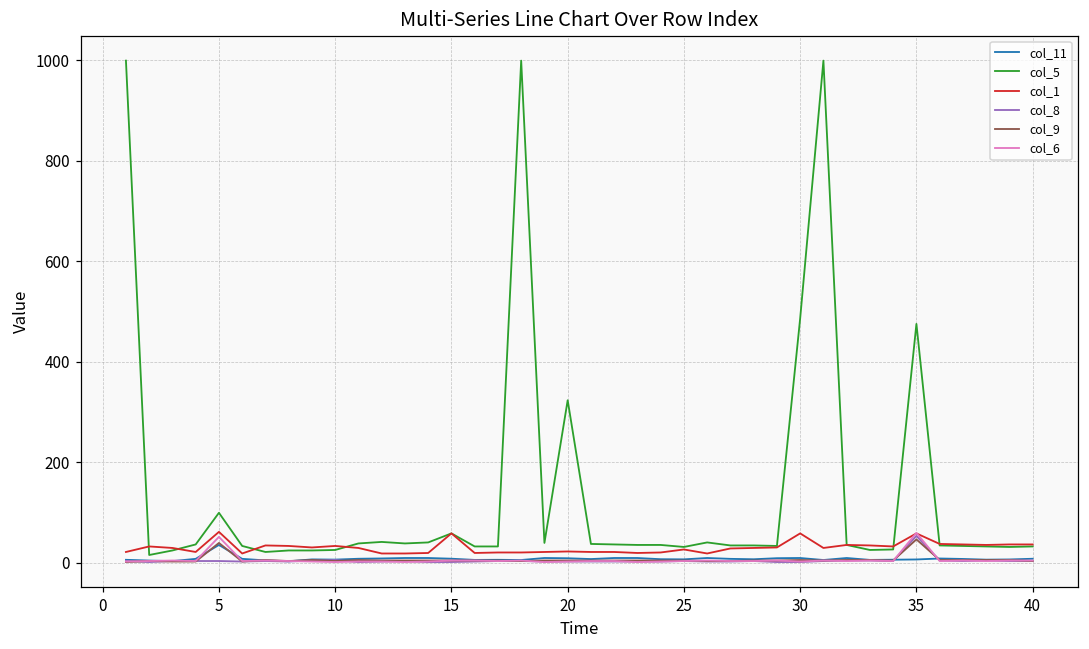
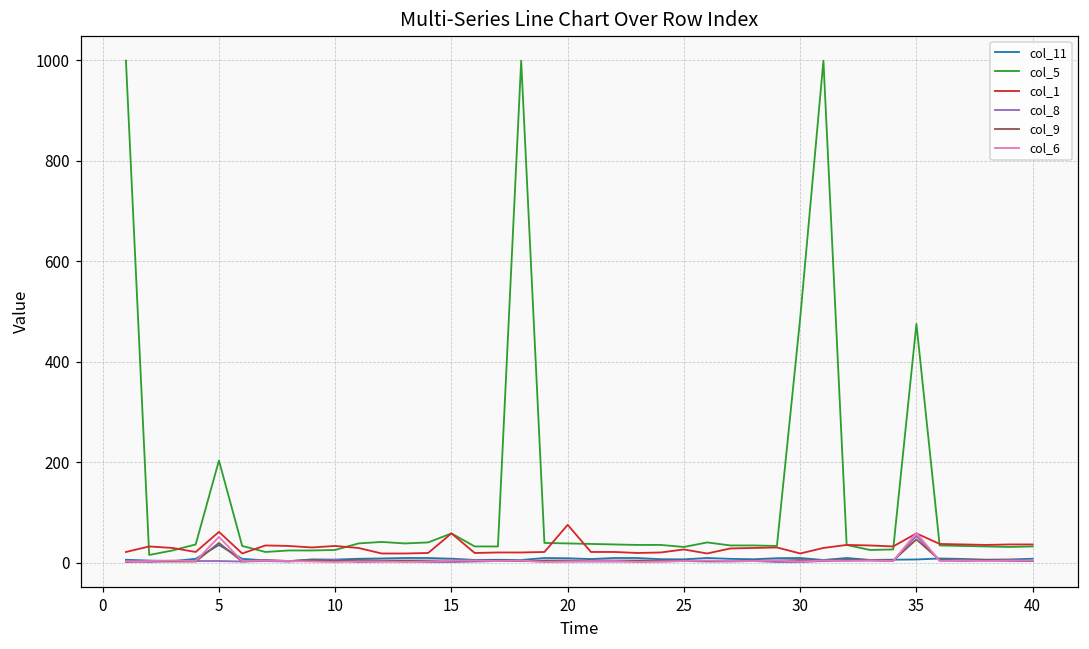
col_5, 5: 100 -> 200
col_5, 20: 320 -> 40
col_1, 20: 20 -> 80
col_1, 30: 60 -> 20
